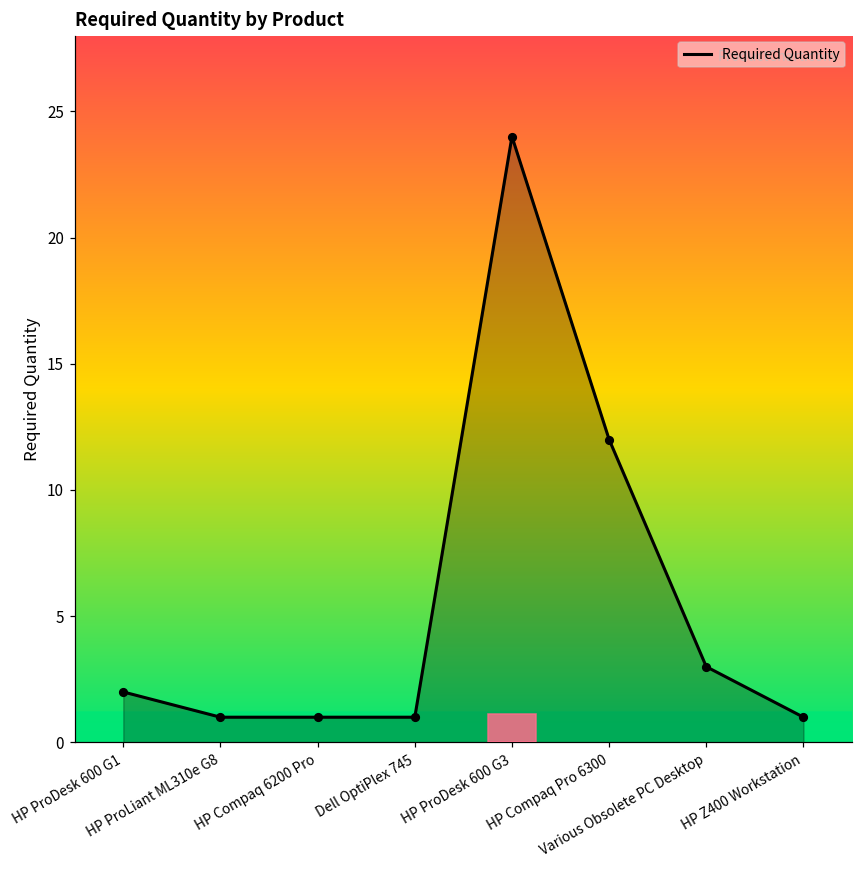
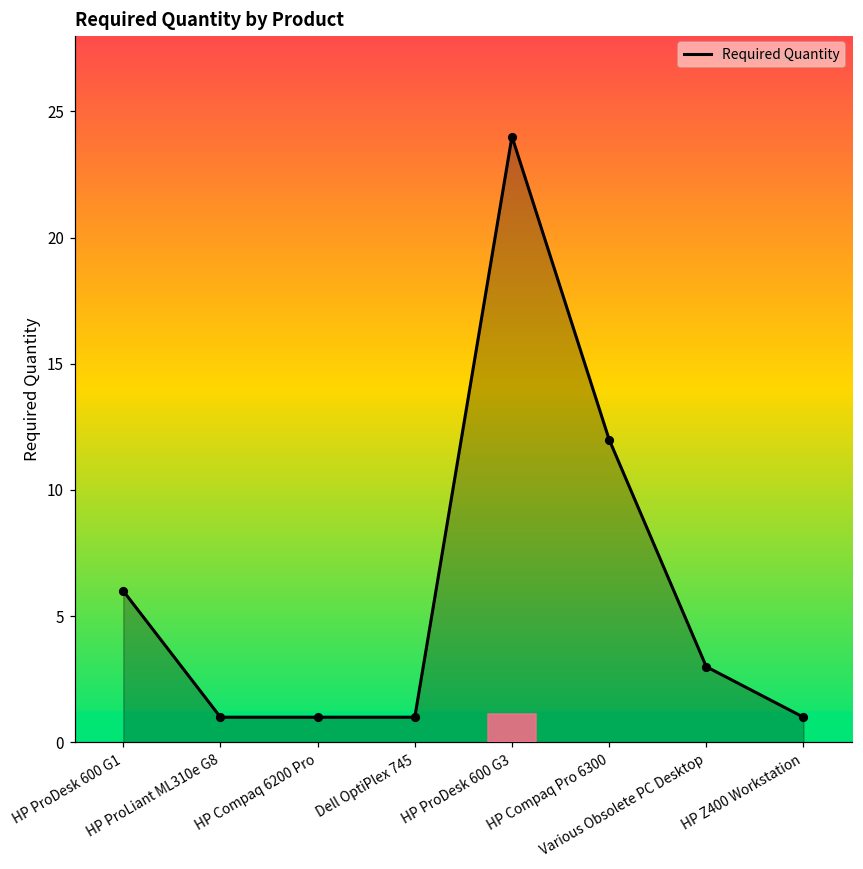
HP ProDesk 600 G1: 2 -> 6
